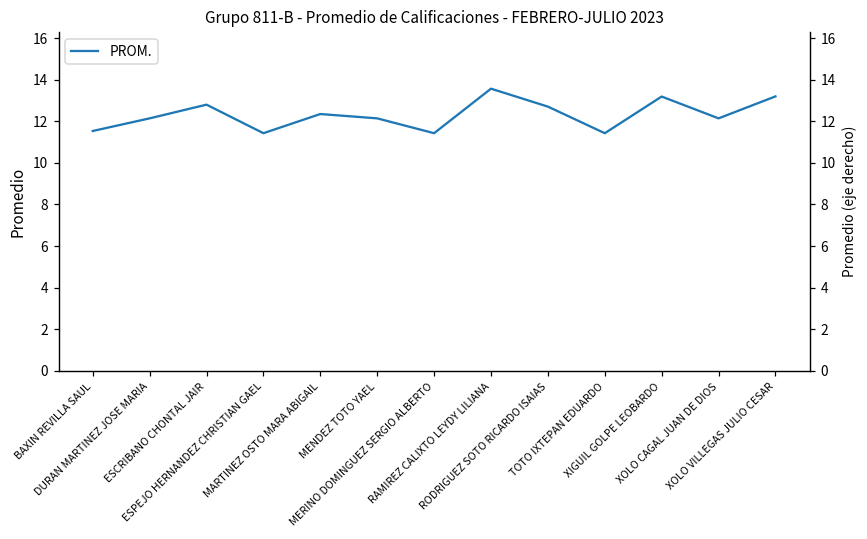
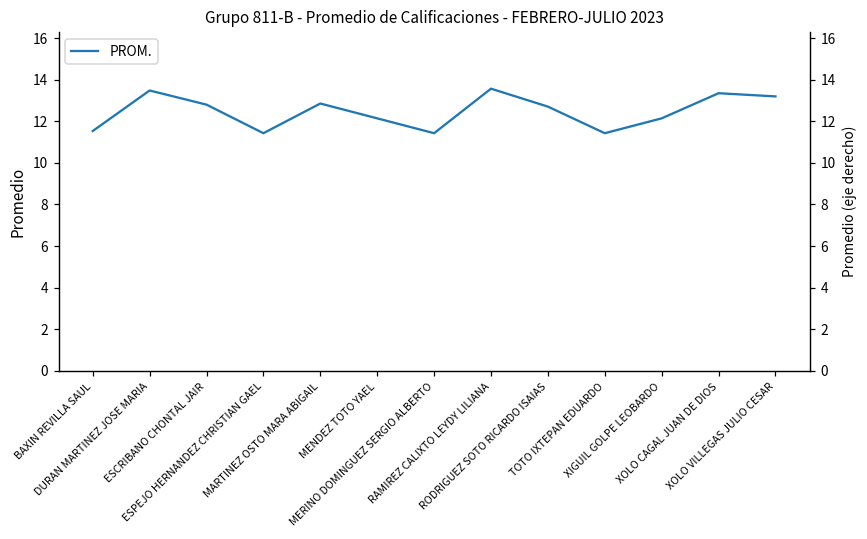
DURAN MARTINEZ JOSE MARIA: 12.1 -> 13.5
MARTINEZ OSTO MARA ABIGAIL: 12.4 -> 12.9
XIGUIL GOLPE LEOBARDO: 13.2 -> 12.1
XOLO CAGAL JUAN DE DIOS: 12.1 -> 13.4
